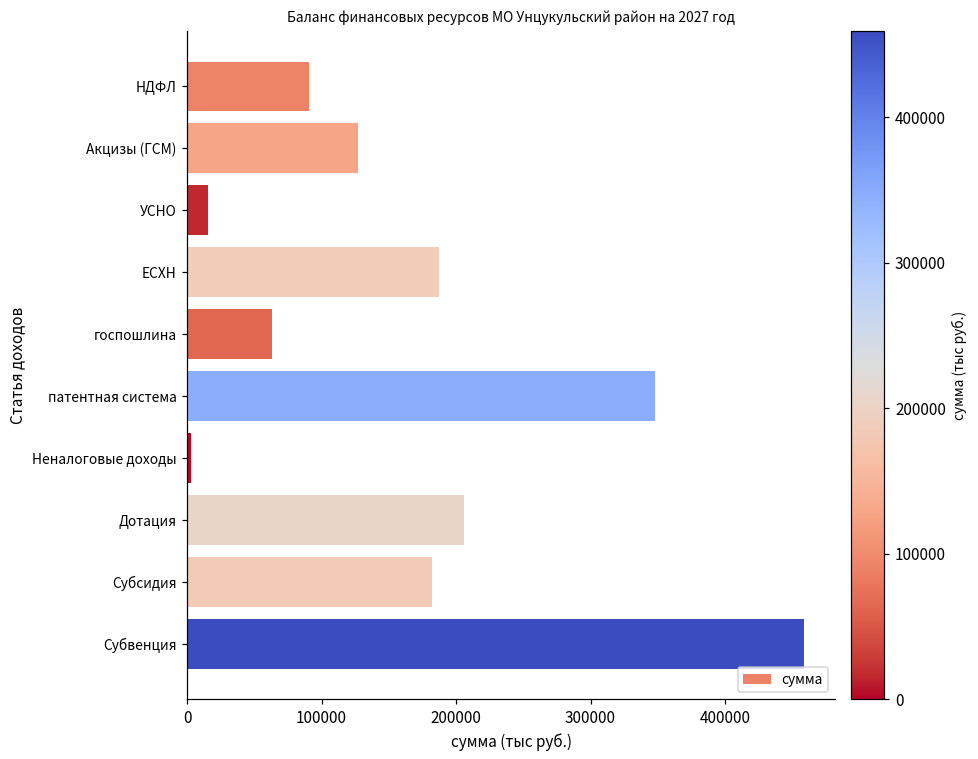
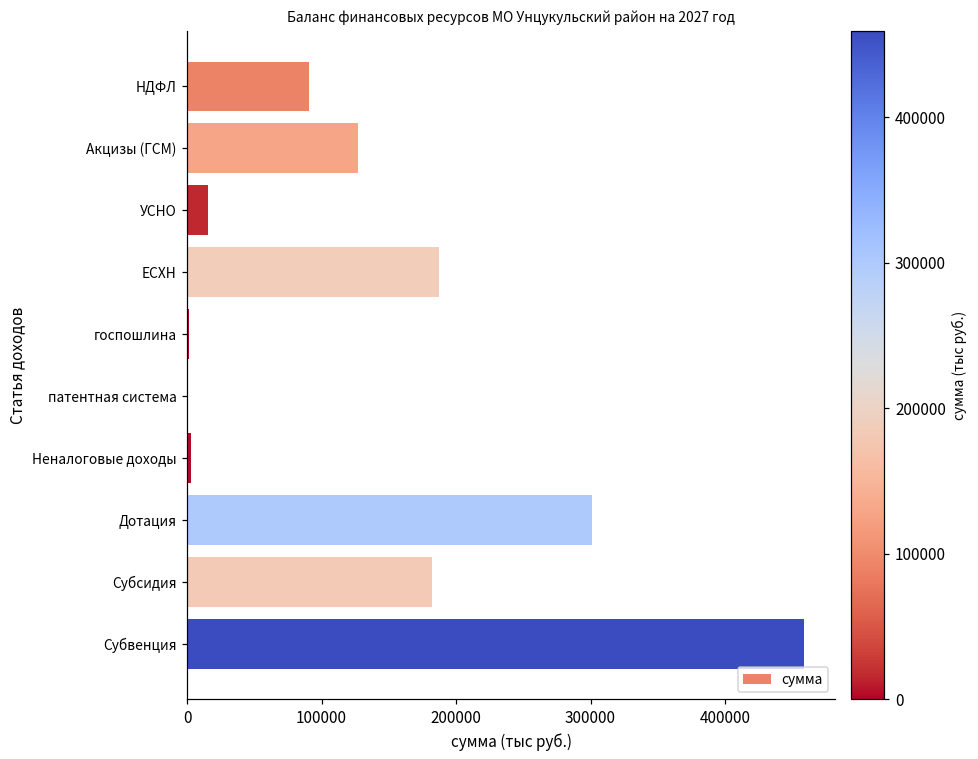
госпошлина: 63000 -> 1000
патентная система: 348000 -> 0
Дотация: 206000 -> 301000
